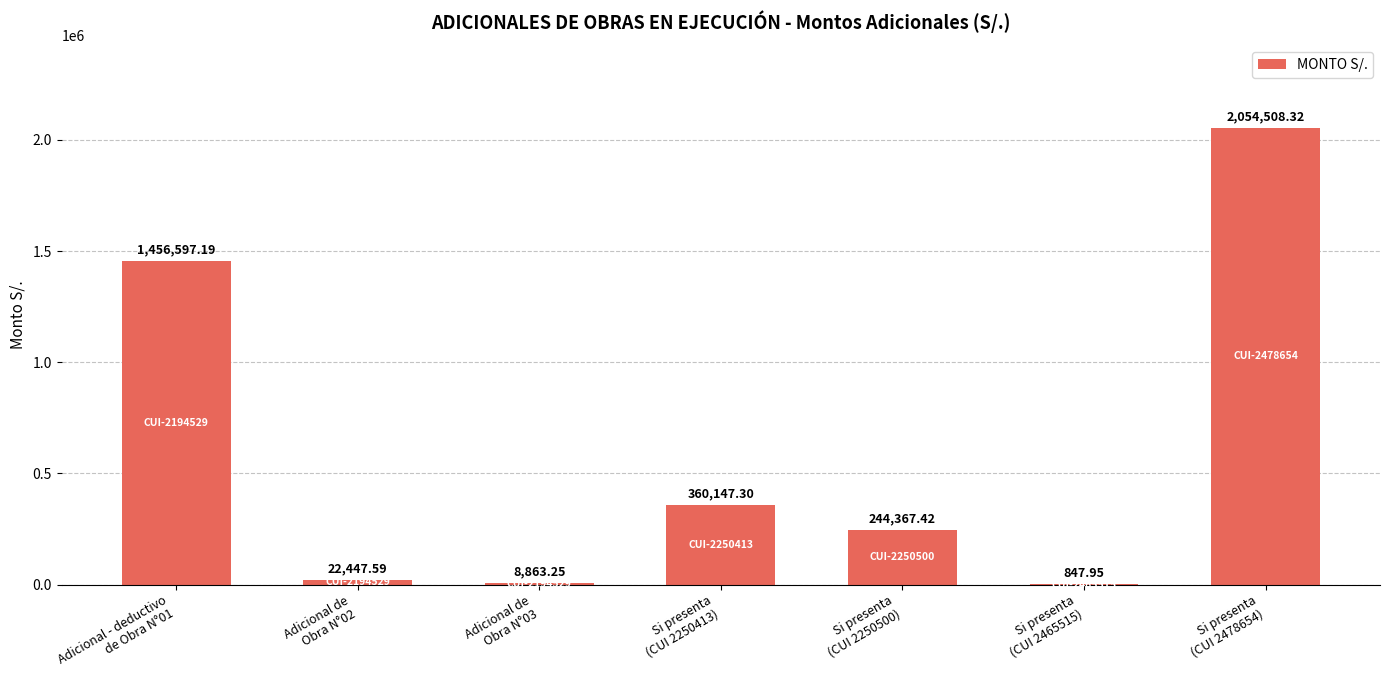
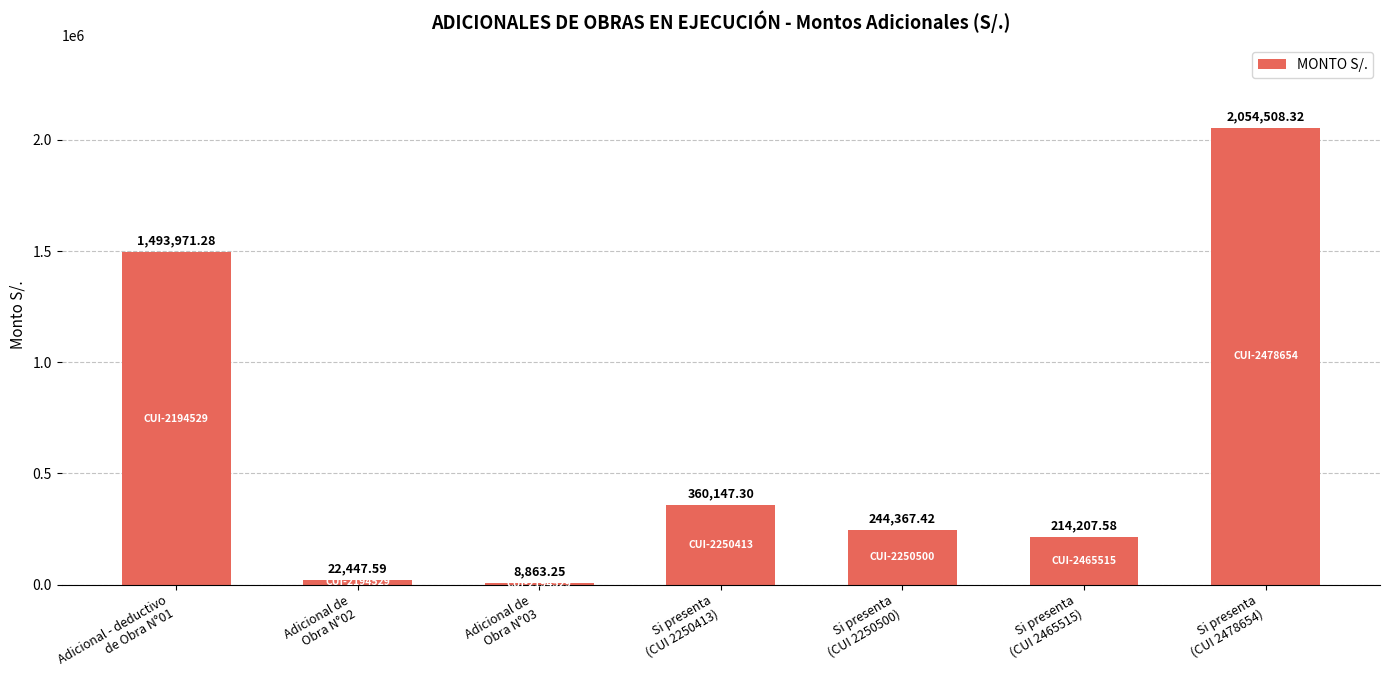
Adicional - deductivo de Obra N°01: 1,456,597.19 -> 1,493,971.28
Si presenta (CUI 2465515): 847.95 -> 214,207.58
